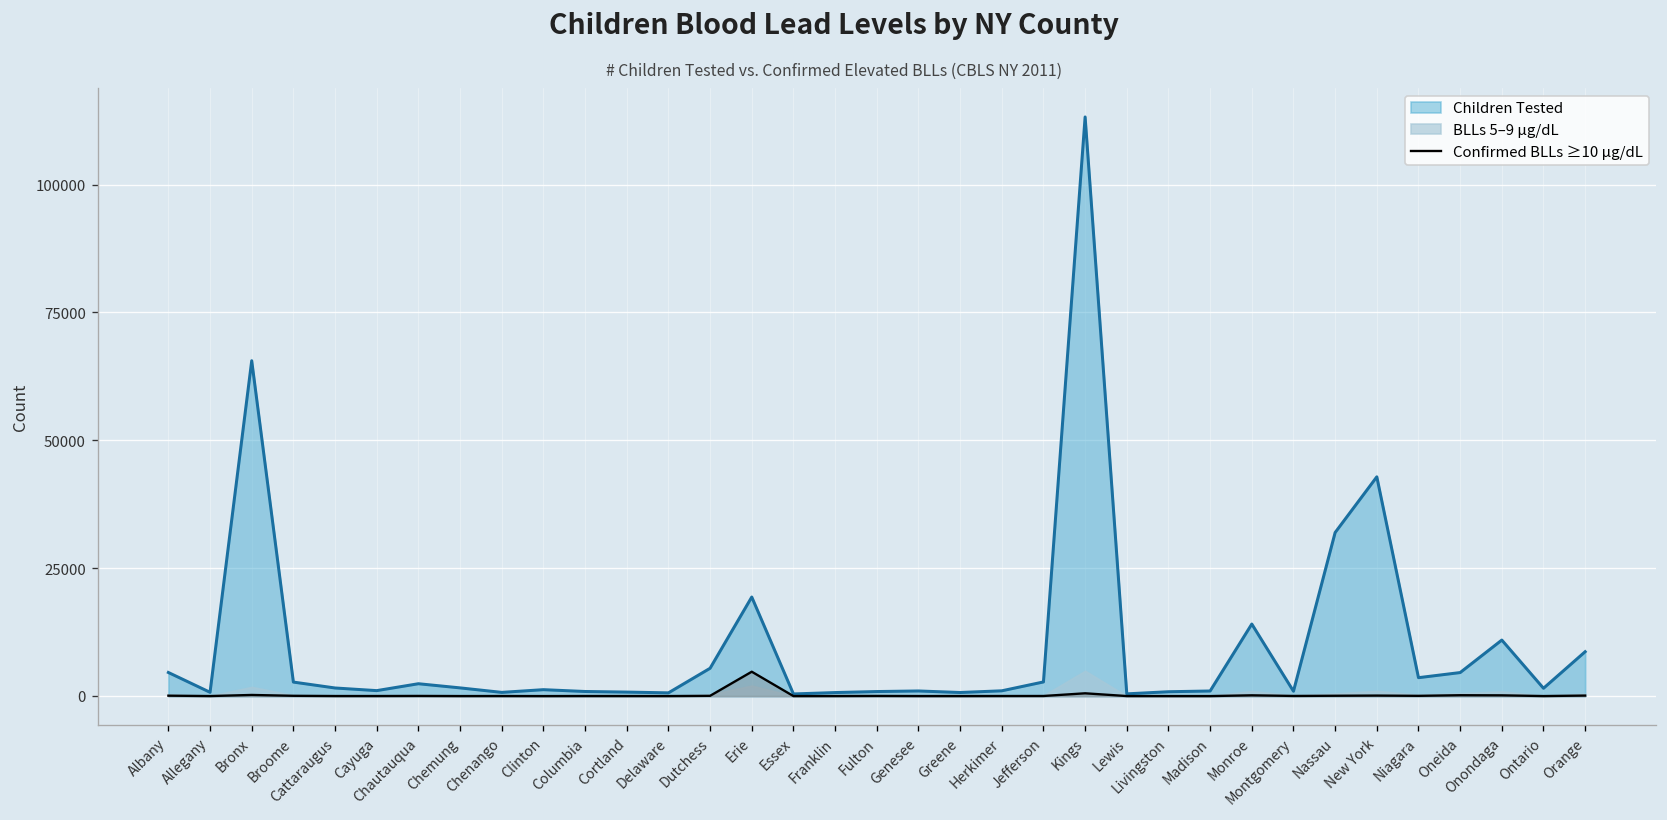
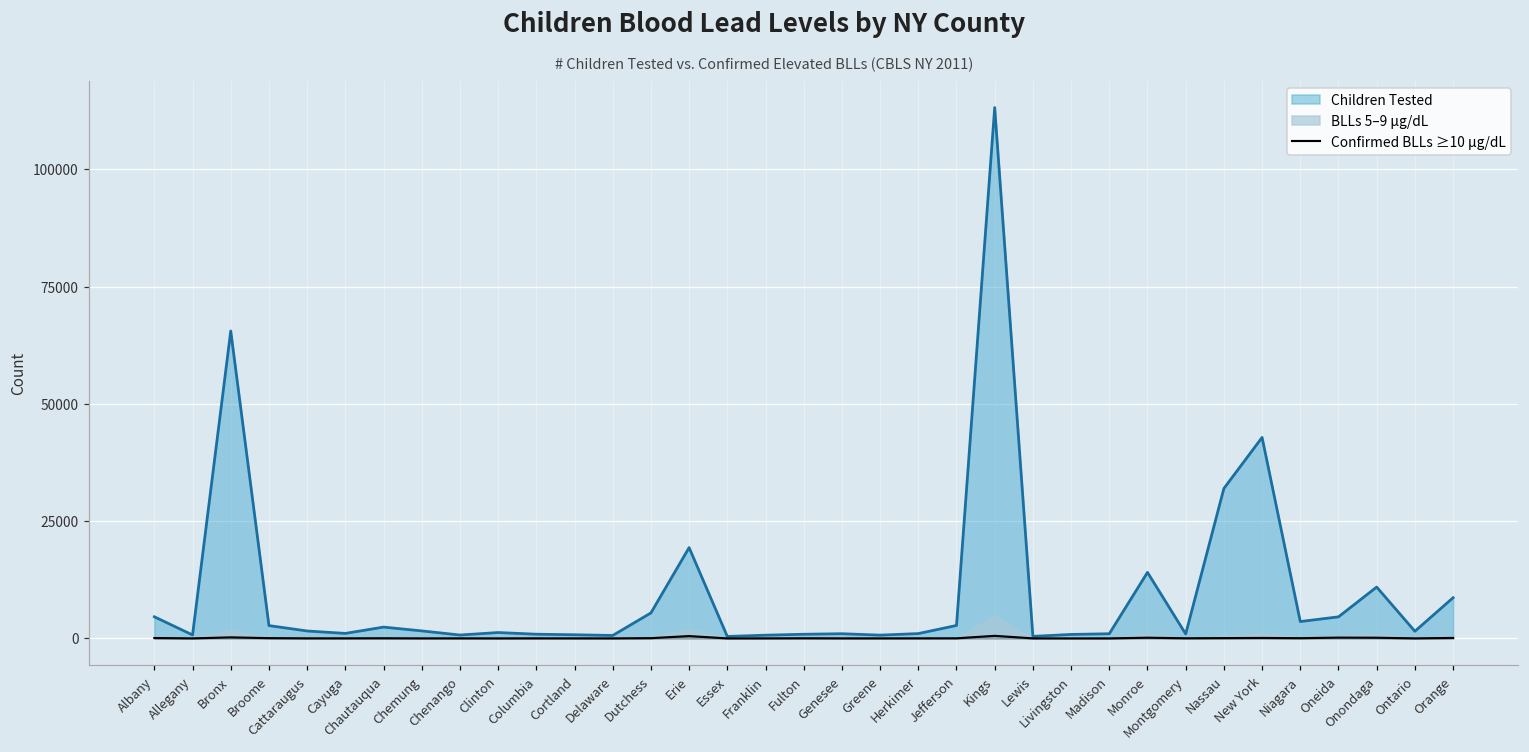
Confirmed BLLs ≥10 µg/dL, Erie: 5000 -> 0
